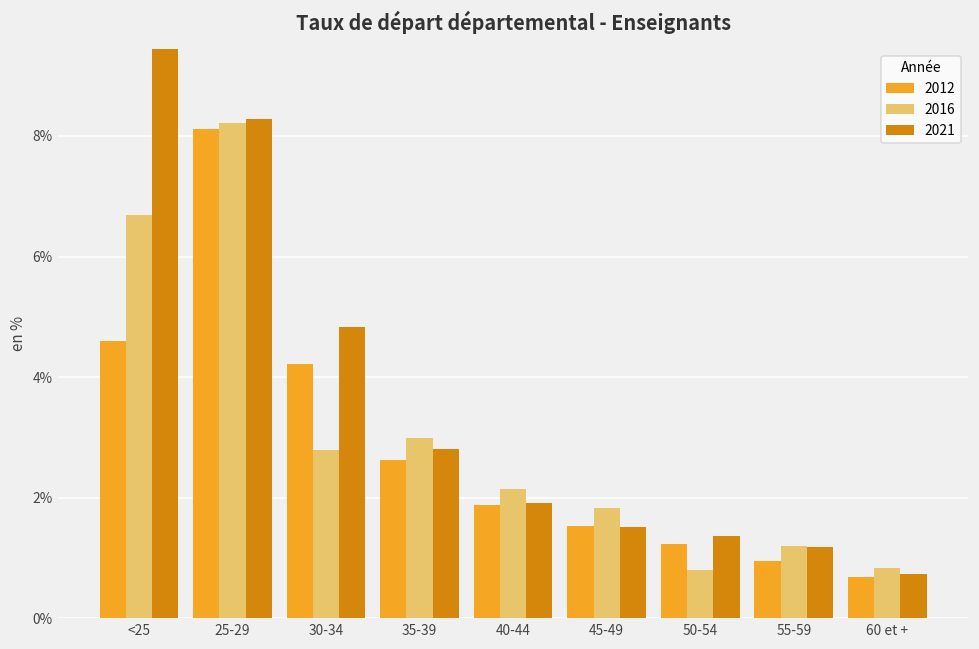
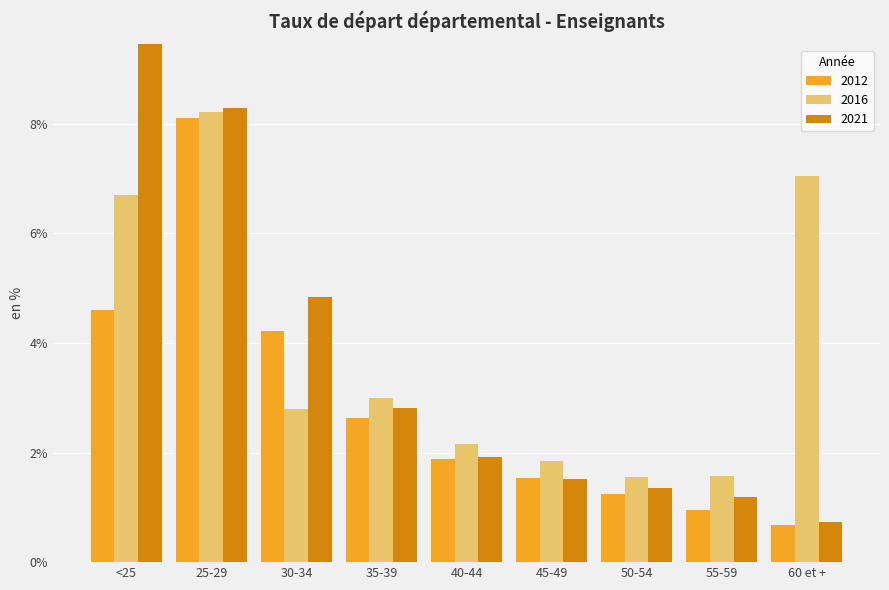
2016, 50-54: 0.8% -> 1.5%
2016, 55-59: 1.2% -> 1.6%
2016, 60 et +: 0.8% -> 7.1%
